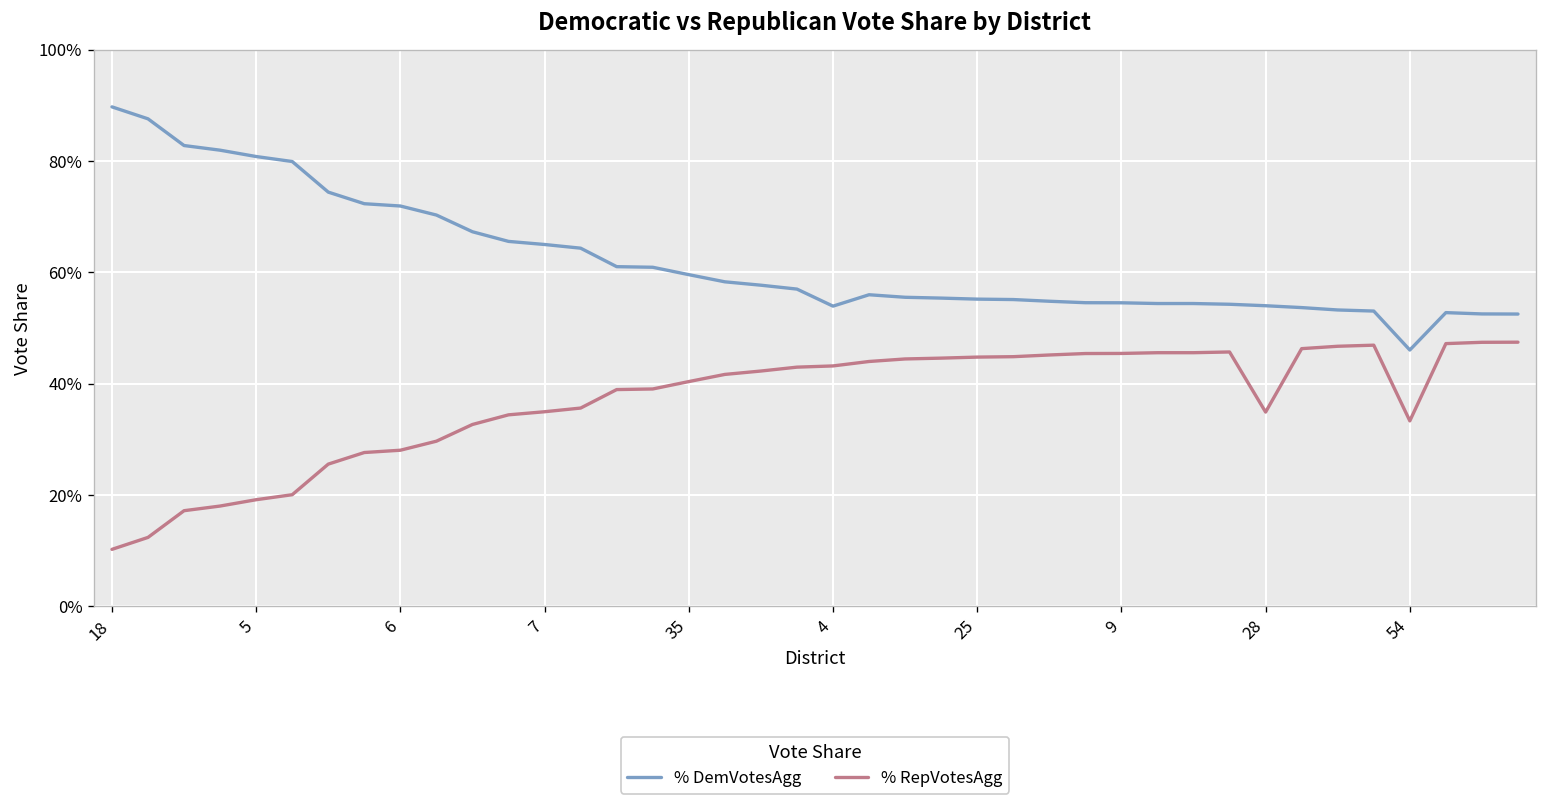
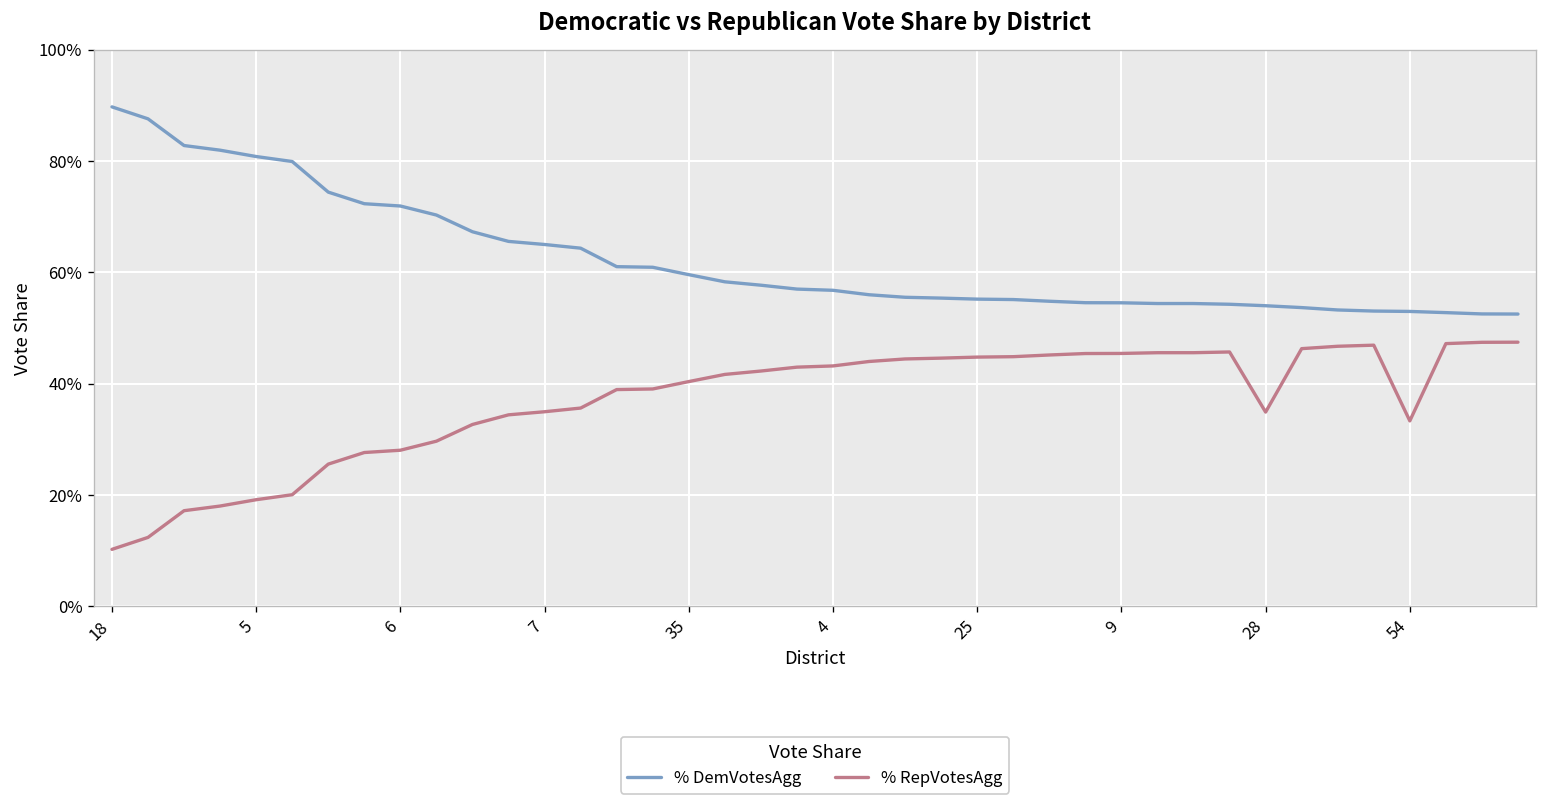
% DemVotesAgg, 4: 54% -> 57%
% DemVotesAgg, 54: 46% -> 53%
